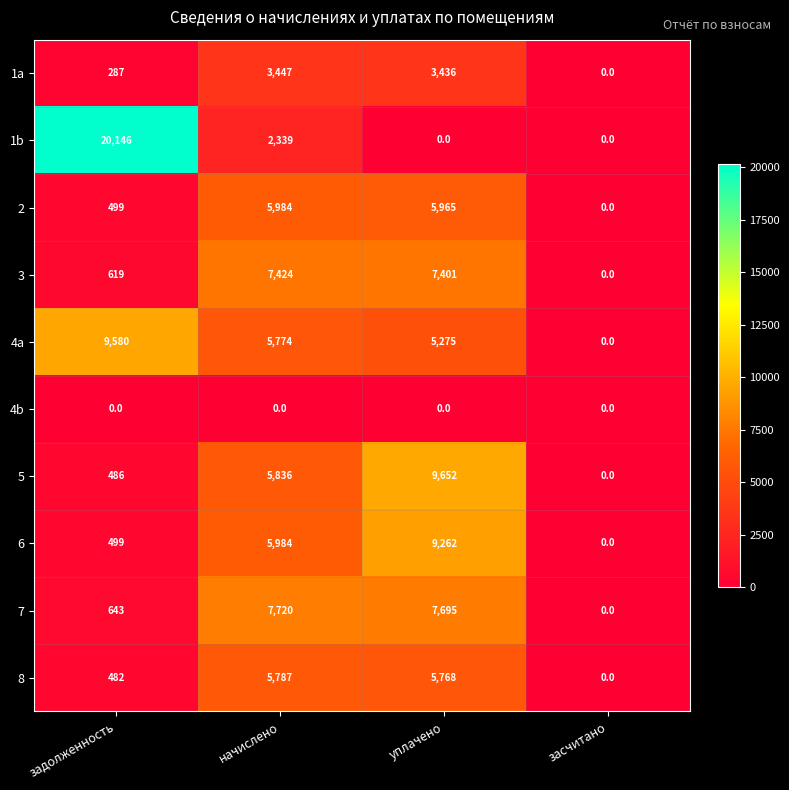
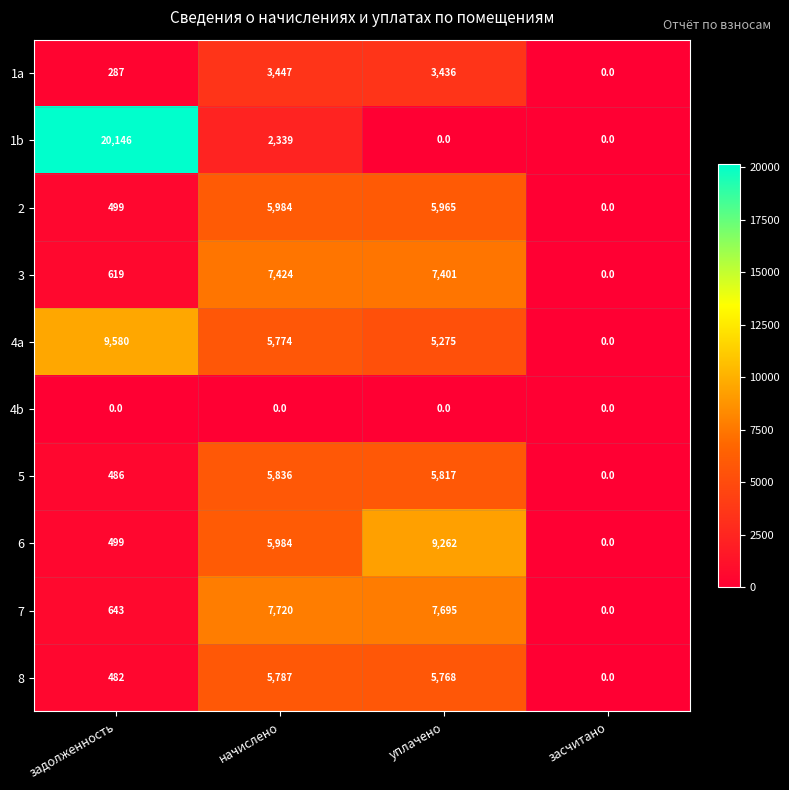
5, уплачено: 9,652 -> 5,817
